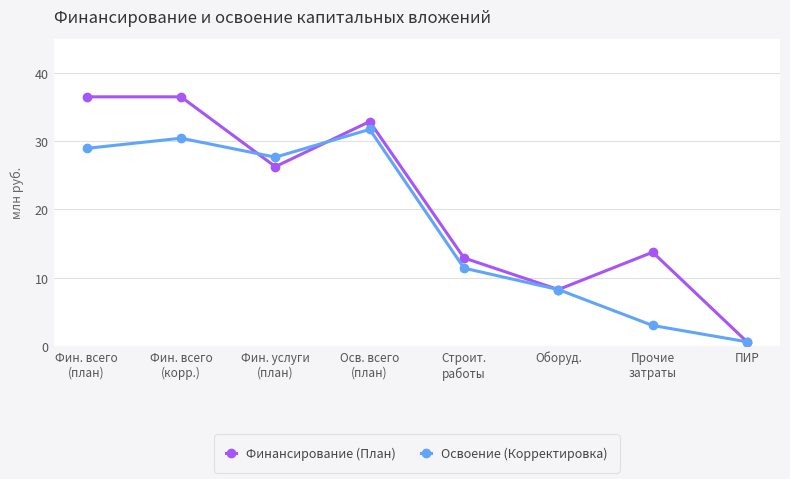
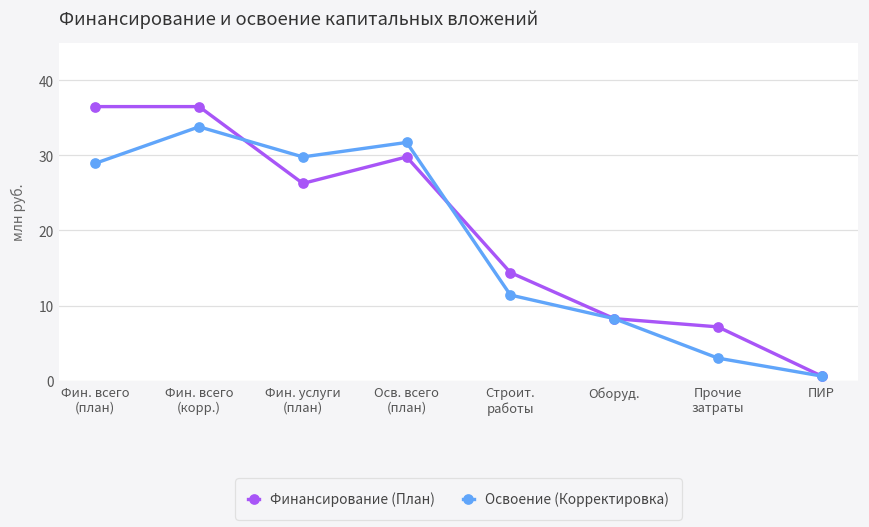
Освоение (Корректировка), Фин. всего (корр.): 30 -> 34
Освоение (Корректировка), Фин. услуги (план): 28 -> 30
Финансирование (План), Осв. всего (план): 33 -> 30
Финансирование (План), Строит. работы: 13 -> 14
Финансирование (План), Прочие затраты: 14 -> 7
